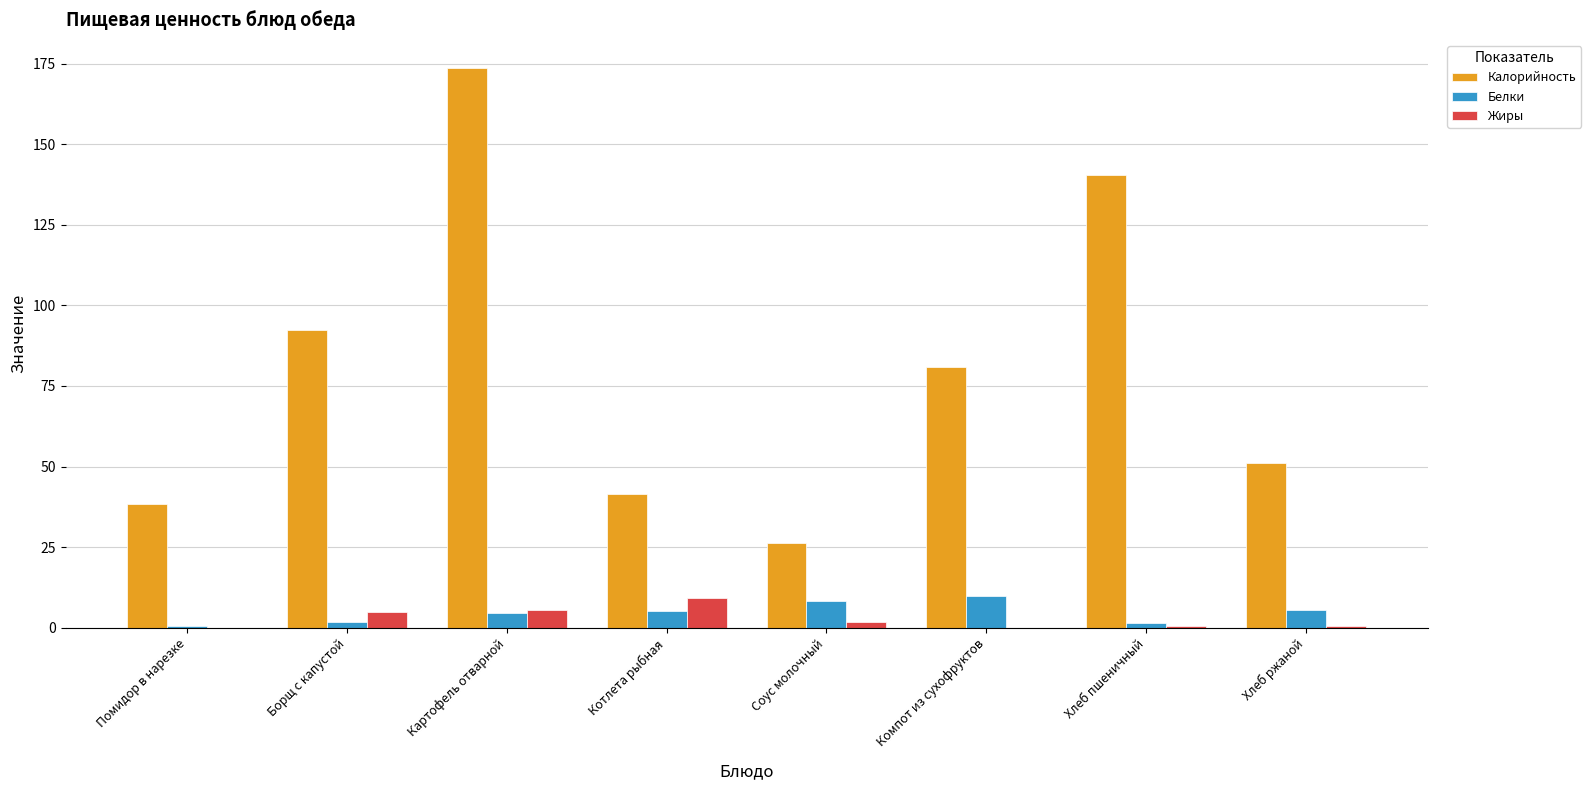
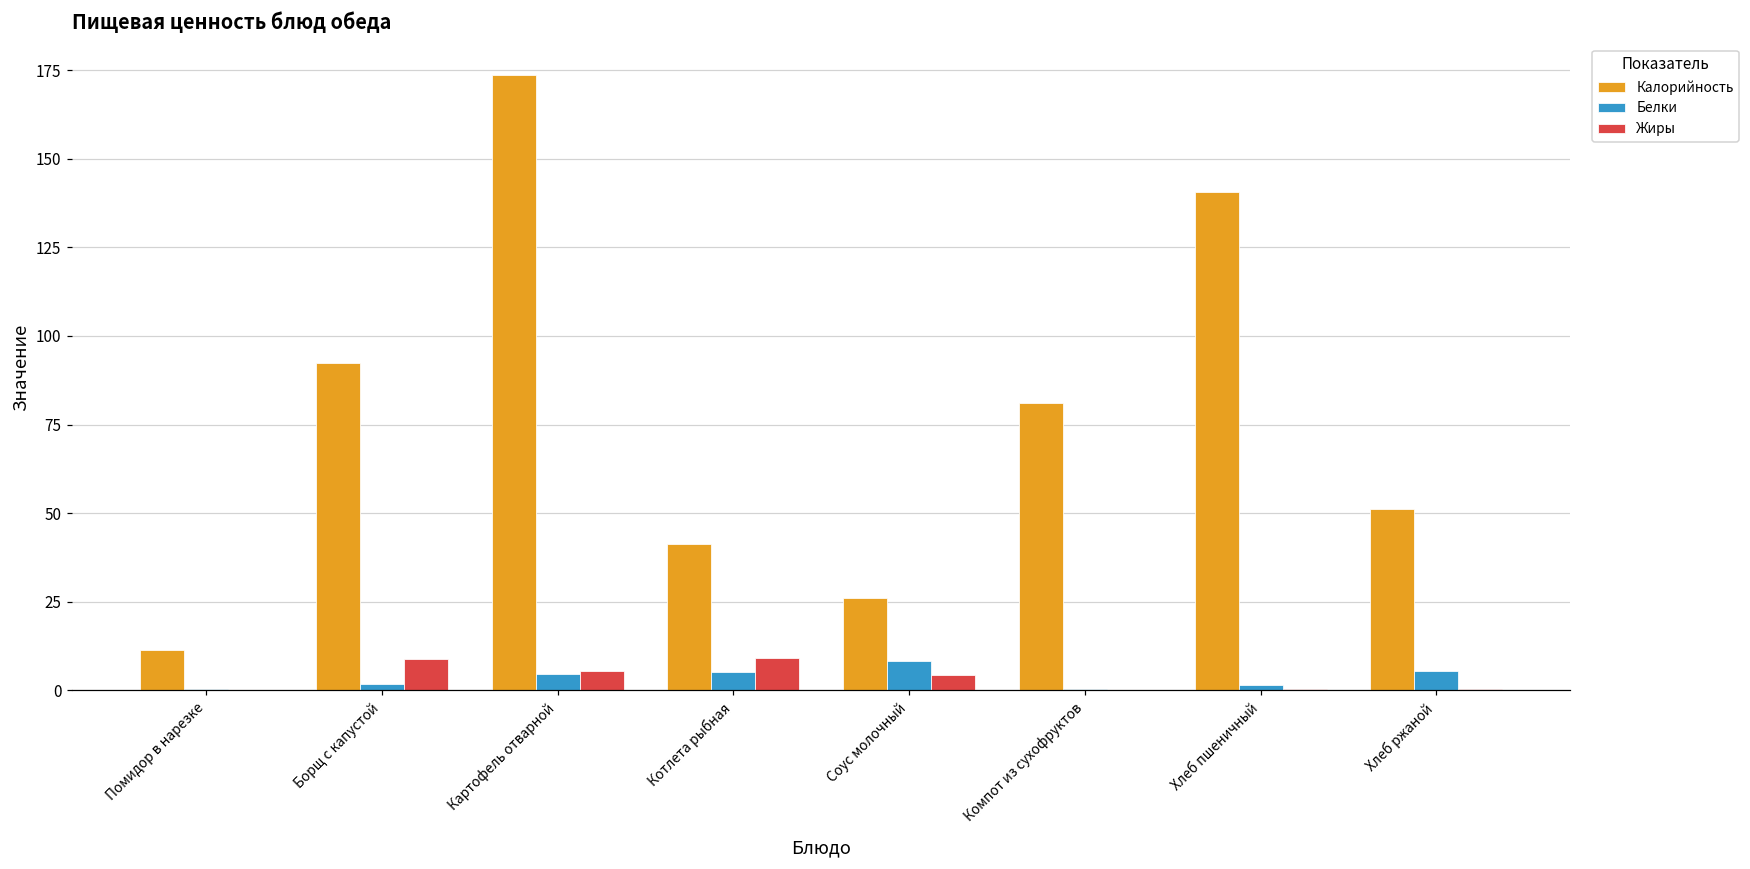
Калорийность, Помидор в нарезке: 38 -> 12
Жиры, Борщ с капустой: 5 -> 9
Жиры, Соус молочный: 2 -> 4
Белки, Компот из сухофруктов: 10 -> 1
